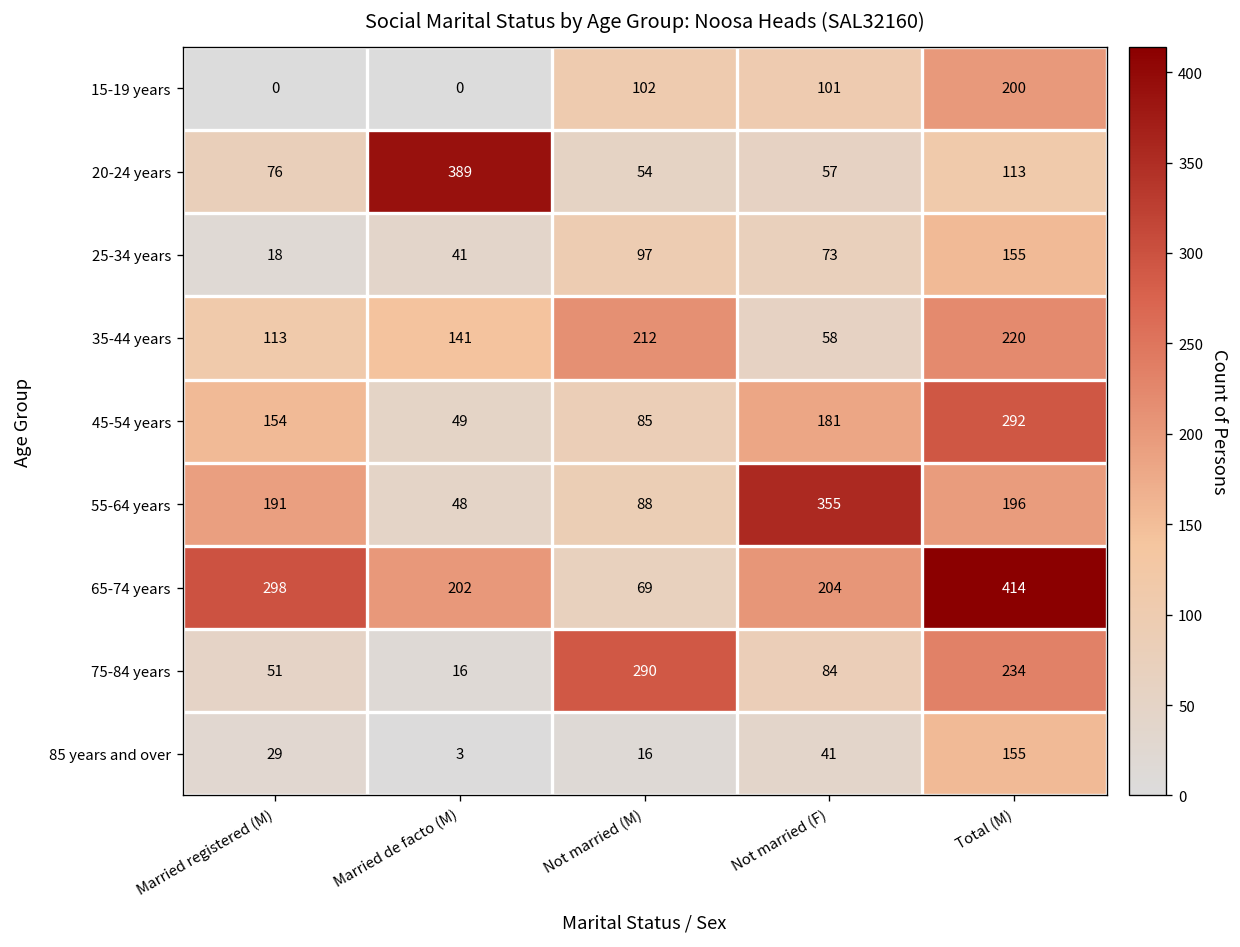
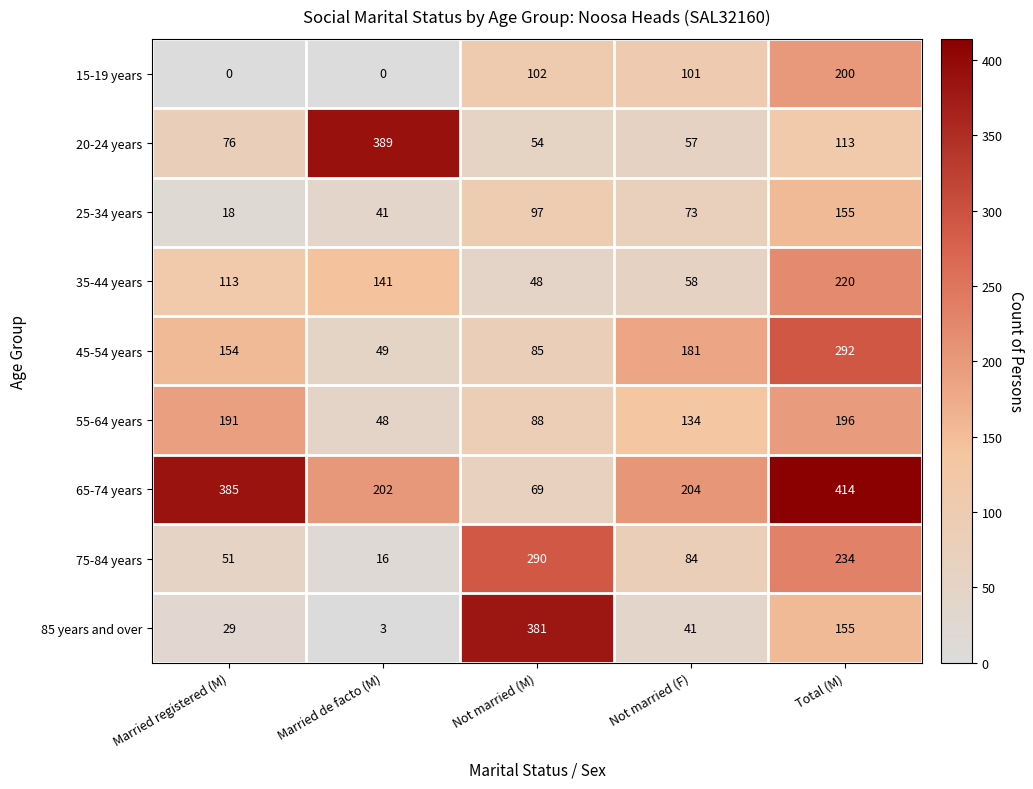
35-44 years, Not married (M): 212 -> 48
55-64 years, Not married (F): 355 -> 134
65-74 years, Married registered (M): 298 -> 385
85 years and over, Not married (M): 16 -> 381
